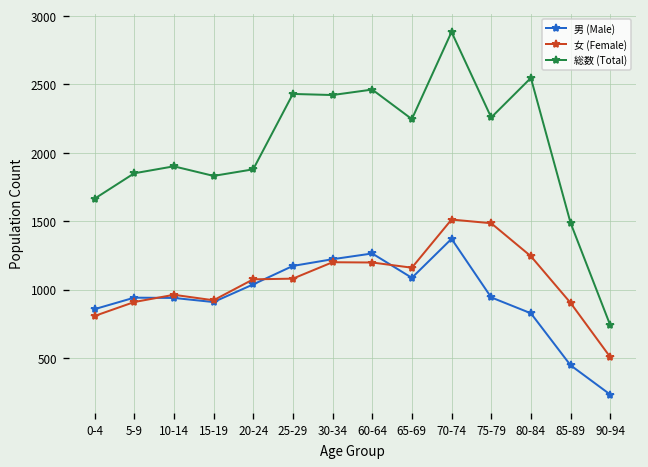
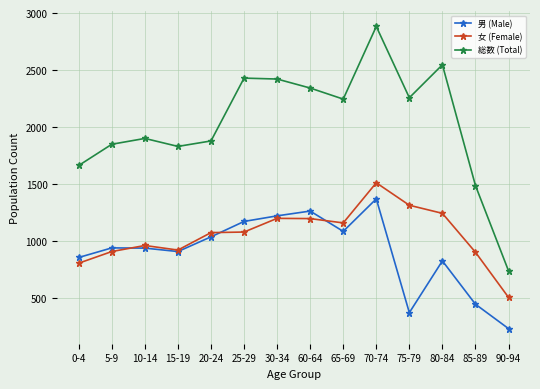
総数 (Total), 60-64: 2460 -> 2340
男 (Male), 75-79: 940 -> 370
女 (Female), 75-79: 1490 -> 1320
